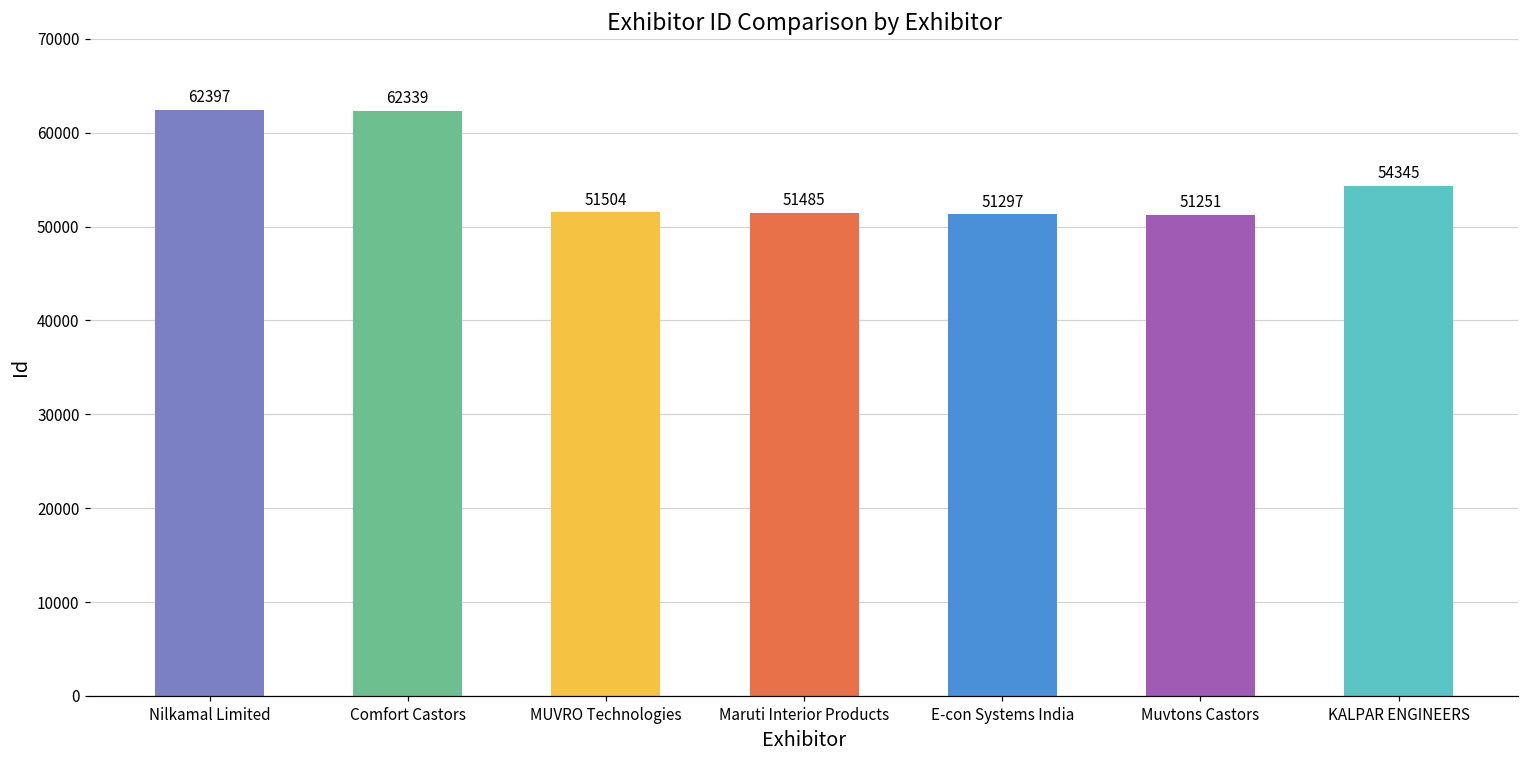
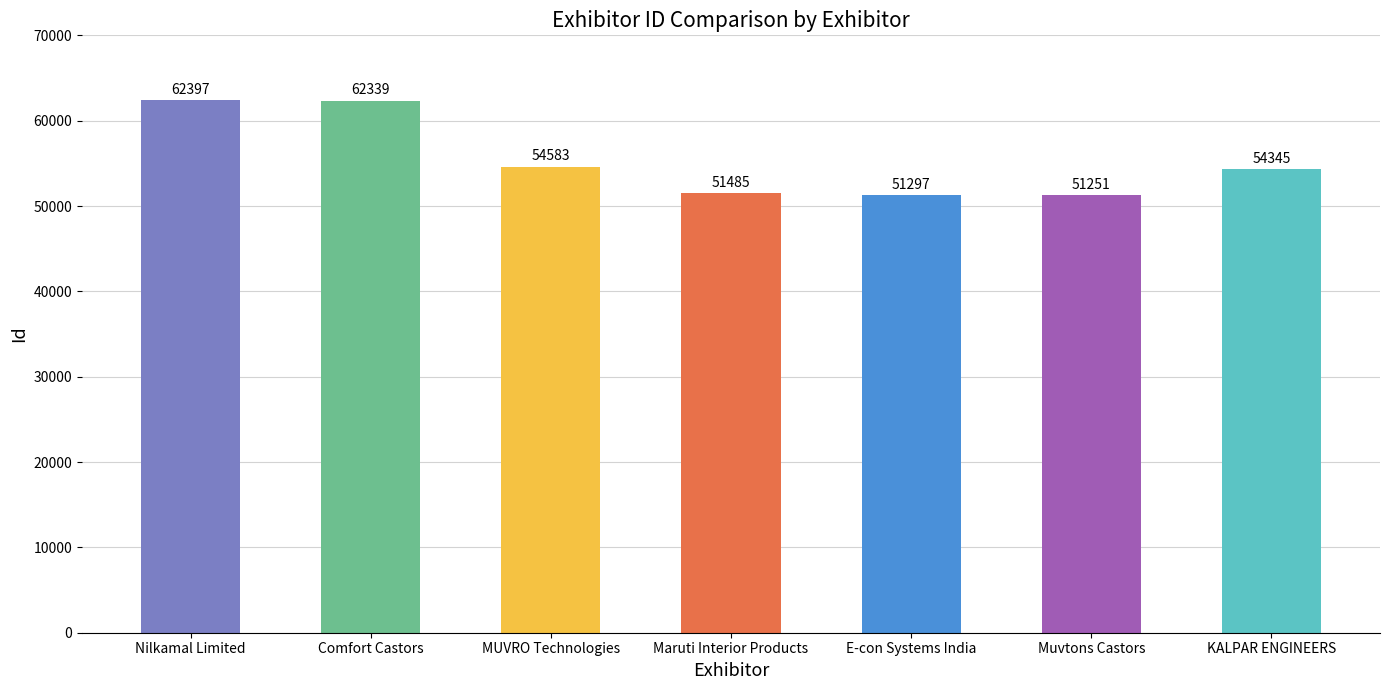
MUVRO Technologies: 51504 -> 54583
